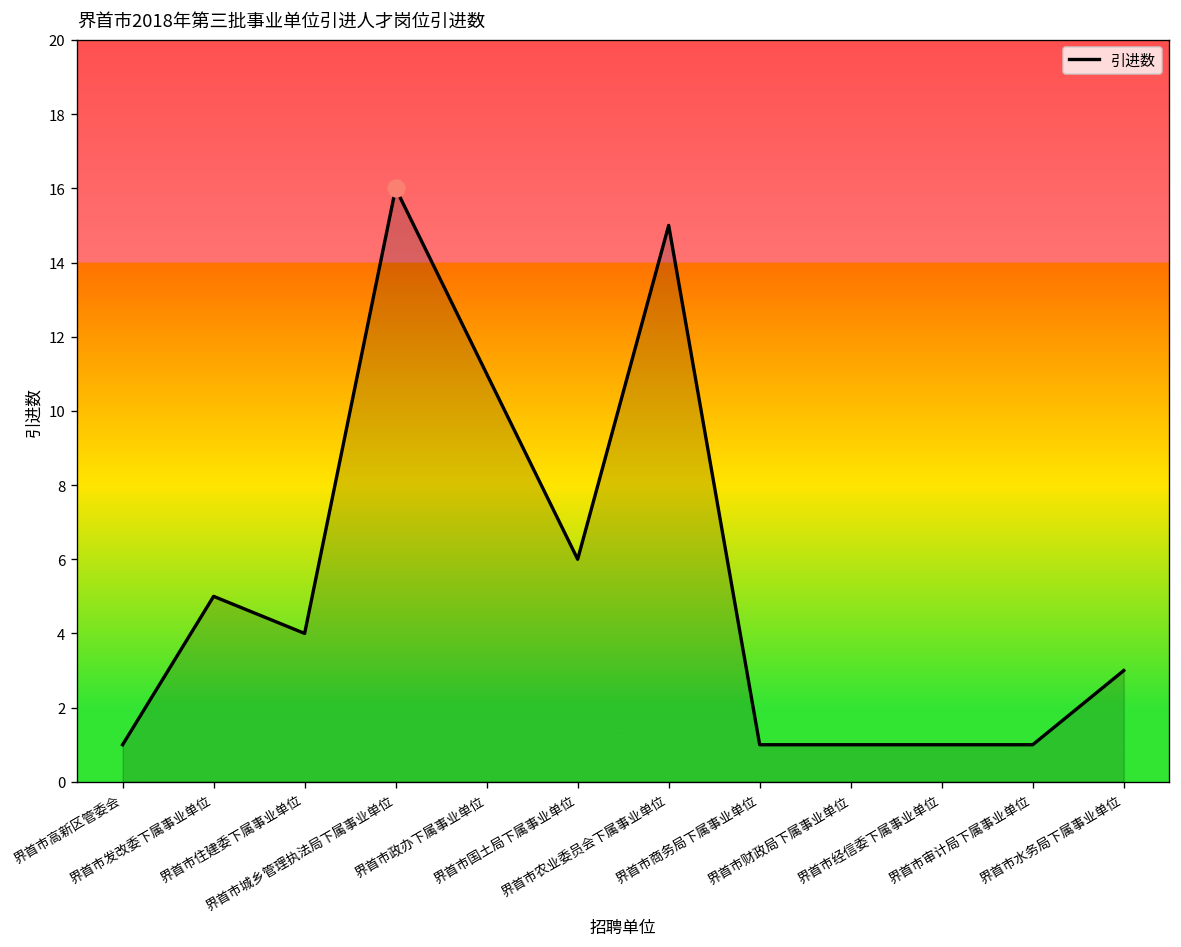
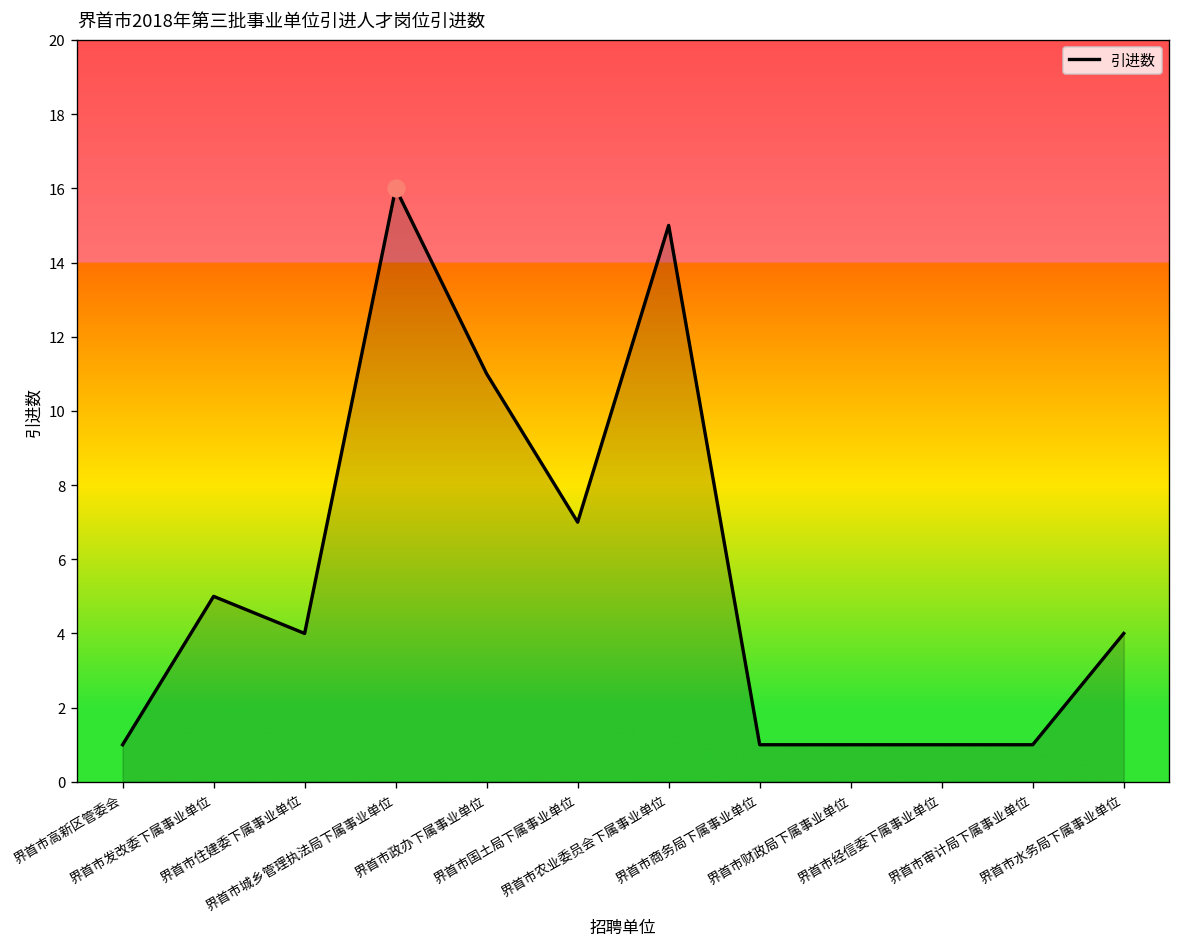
引进数, 界首市国土局下属事业单位: 6 -> 7
引进数, 界首市水务局下属事业单位: 3 -> 4
